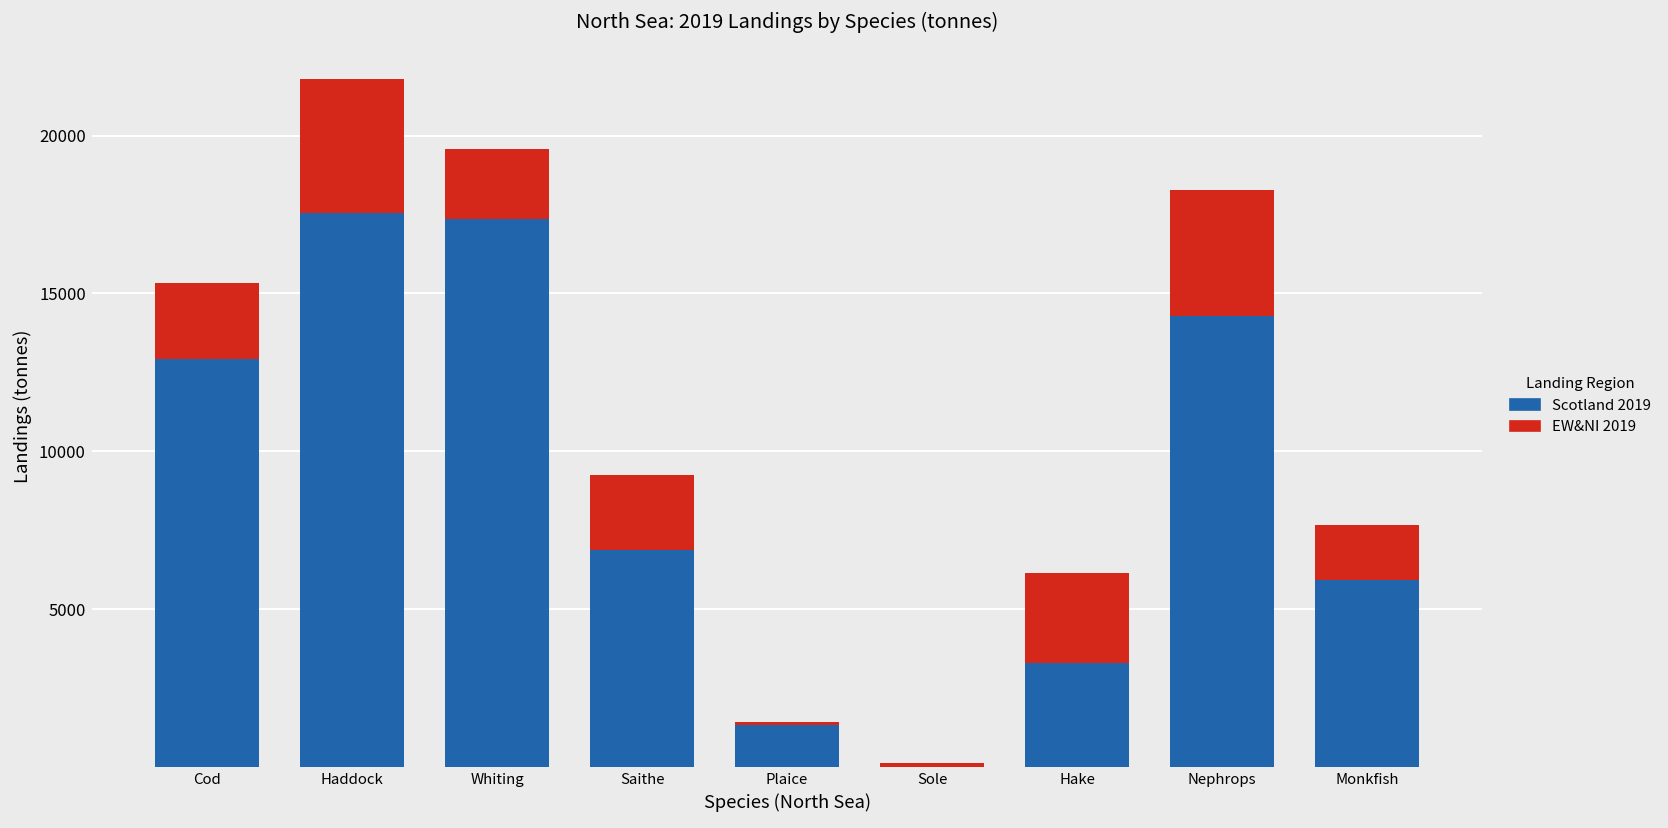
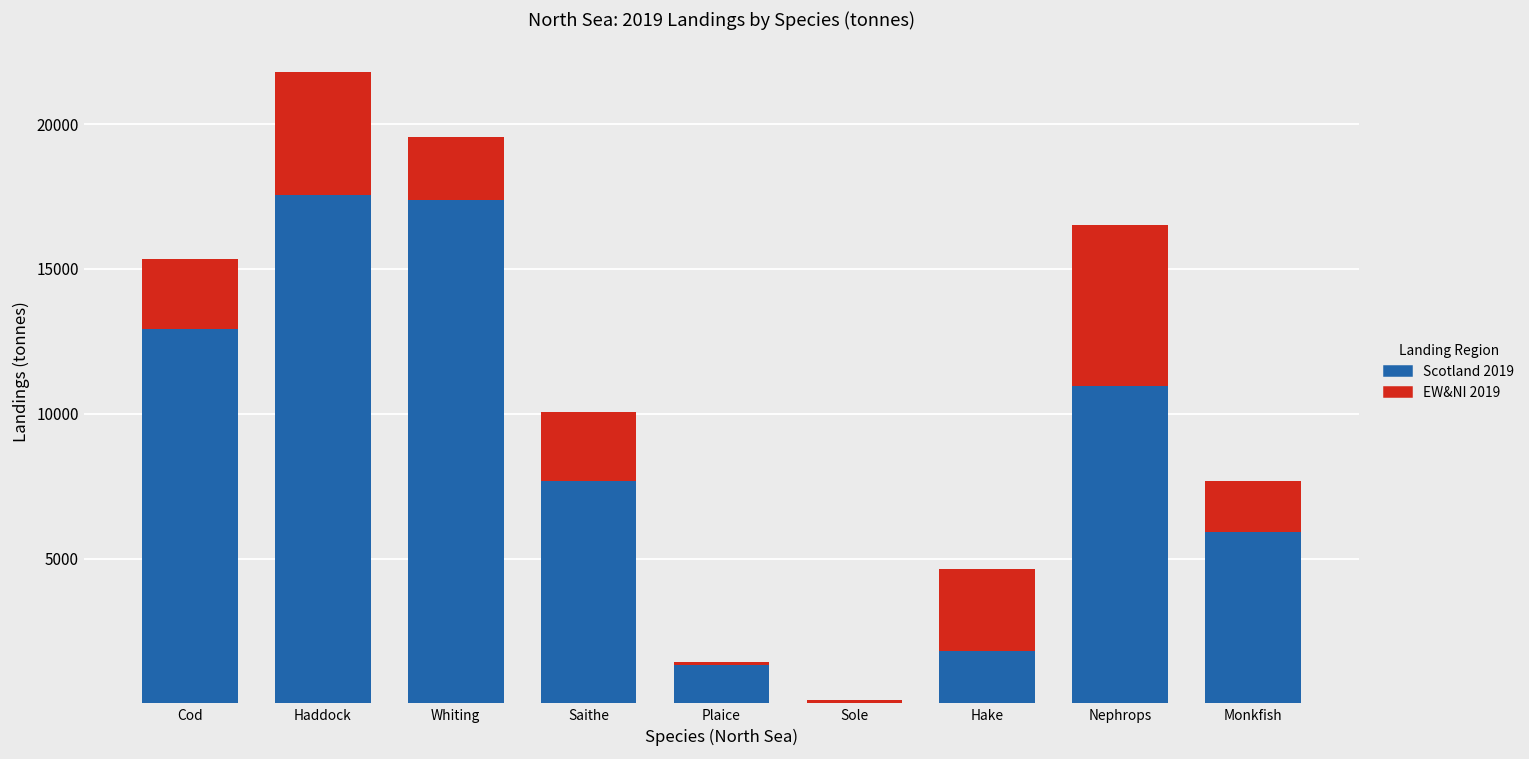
Scotland 2019, Saithe: 6900 -> 7700
Scotland 2019, Hake: 3300 -> 1800
Scotland 2019, Nephrops: 14300 -> 11000
EW&NI 2019, Nephrops: 4000 -> 5500
